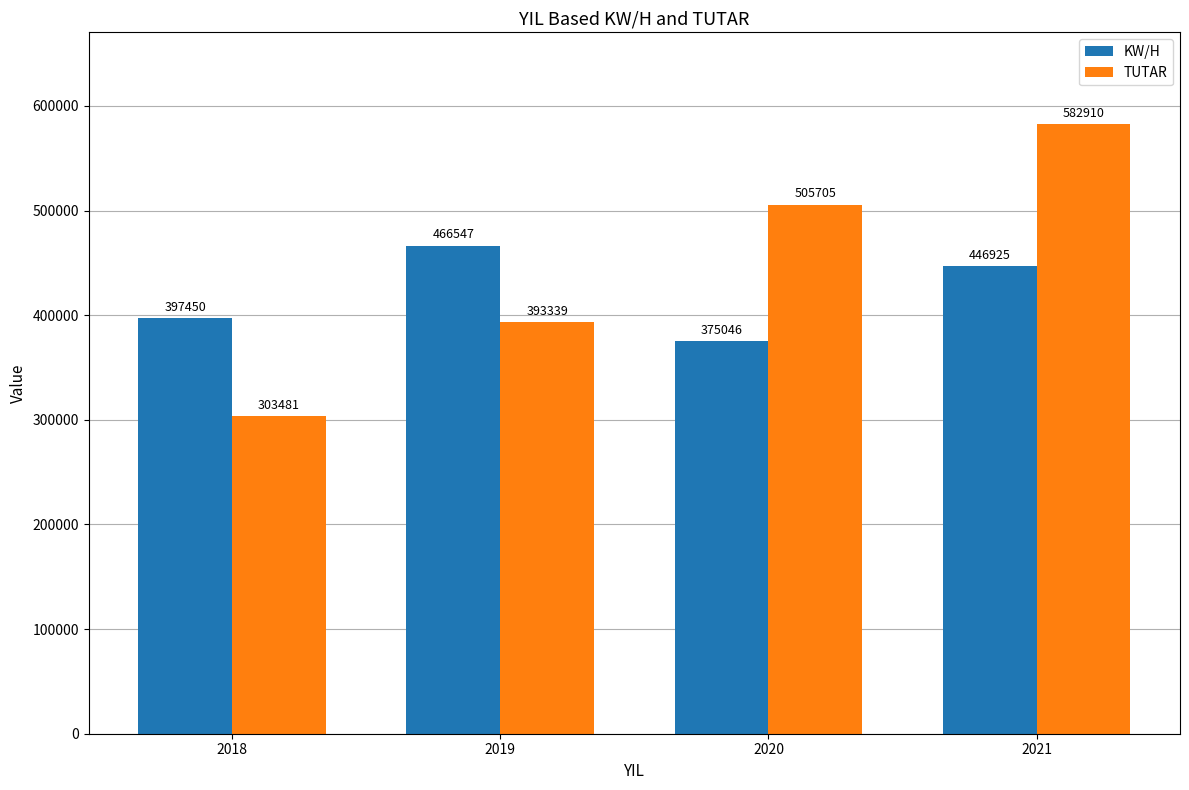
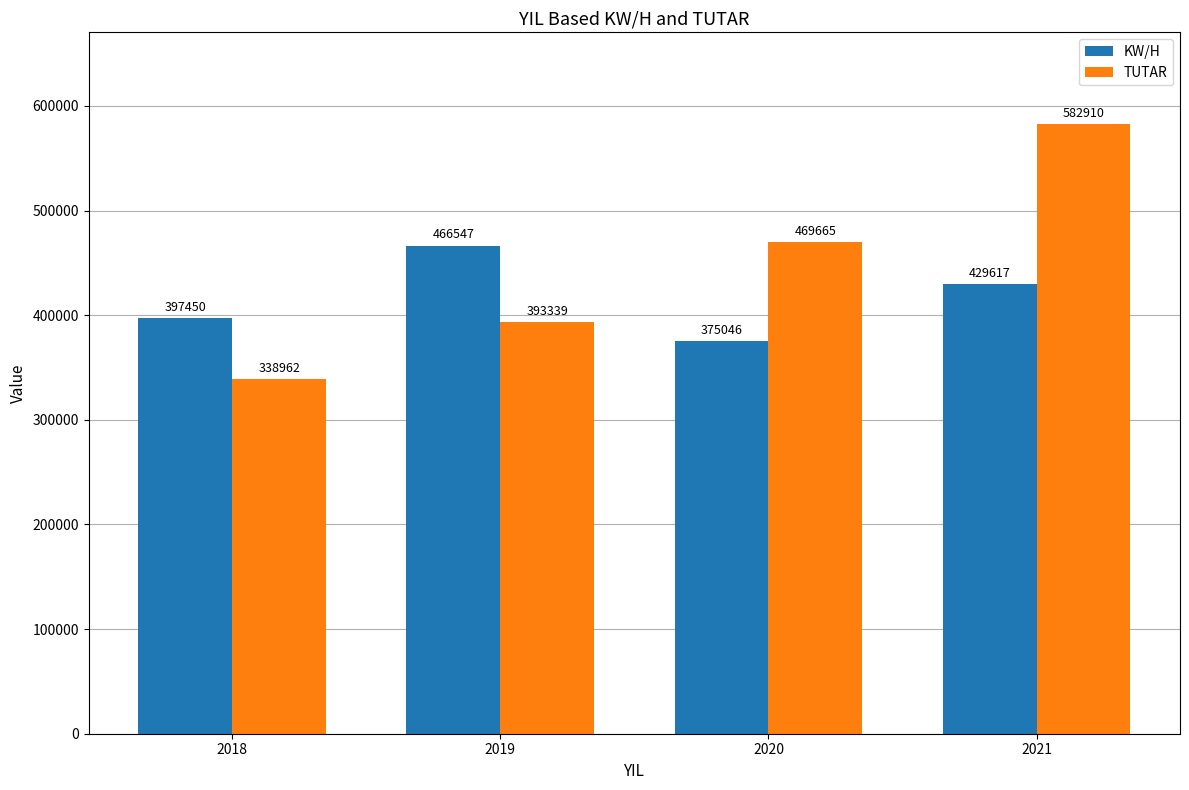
TUTAR, 2018: 303481 -> 338962
TUTAR, 2020: 505705 -> 469665
KW/H, 2021: 446925 -> 429617
